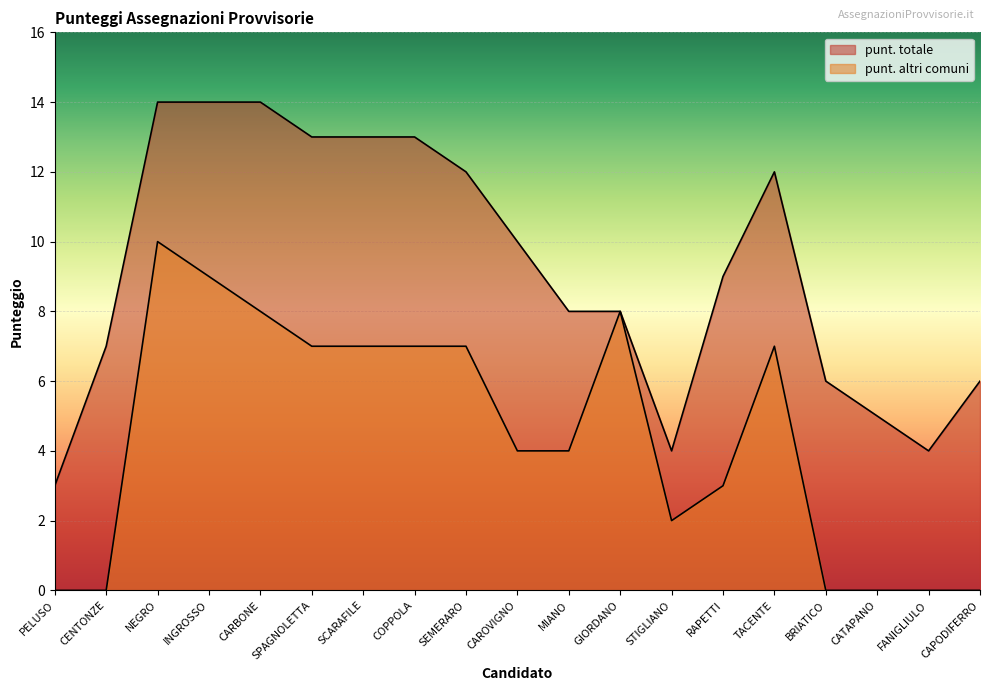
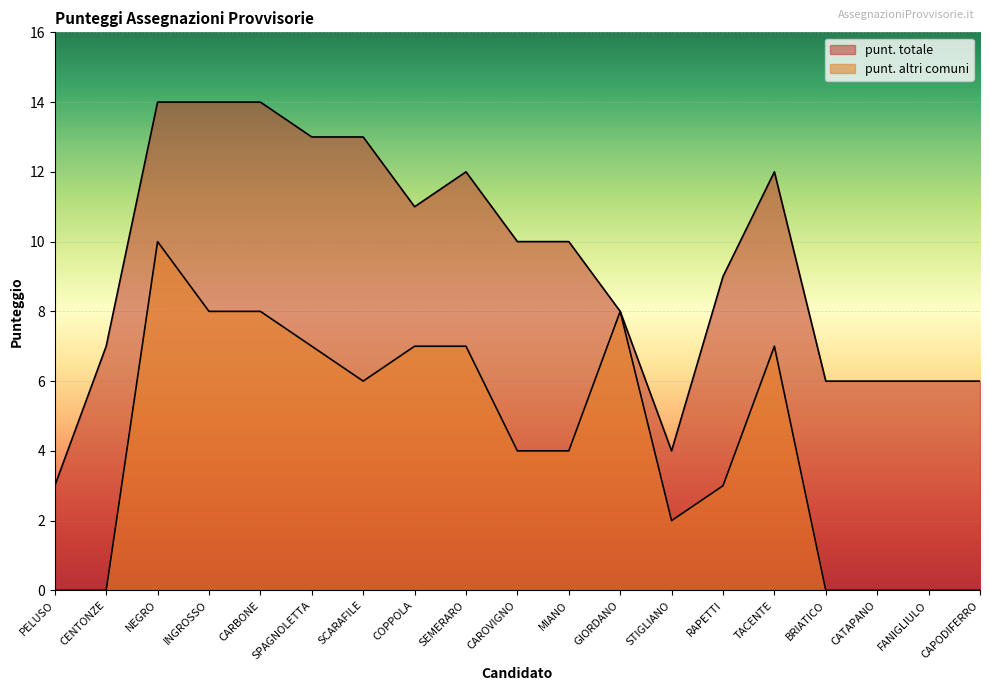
punt. altri comuni, INGROSSO: 9 -> 8
punt. altri comuni, SCARAFILE: 7 -> 6
punt. totale, COPPOLA: 13 -> 11
punt. totale, MIANO: 8 -> 10
punt. totale, CATAPANO: 5 -> 6
punt. totale, FANIGLIULO: 4 -> 6
